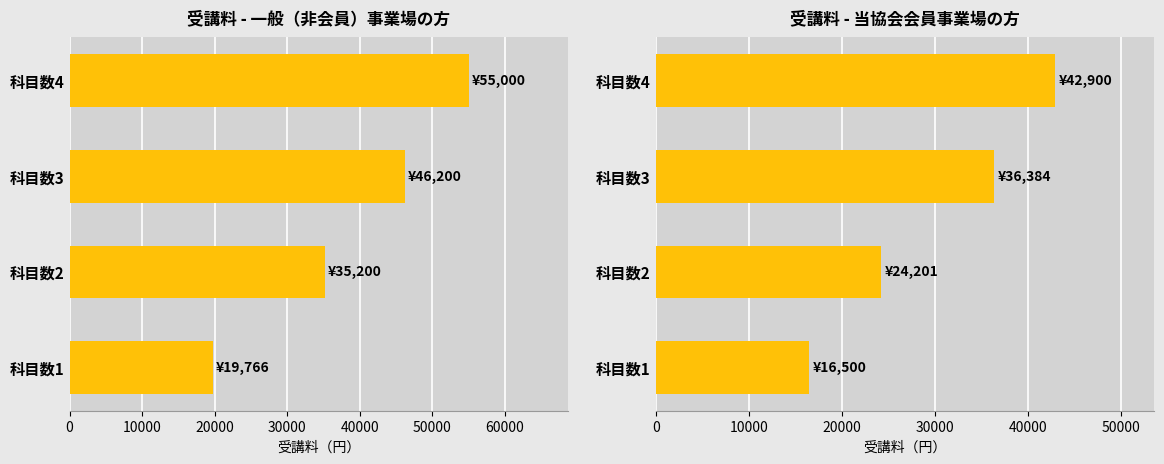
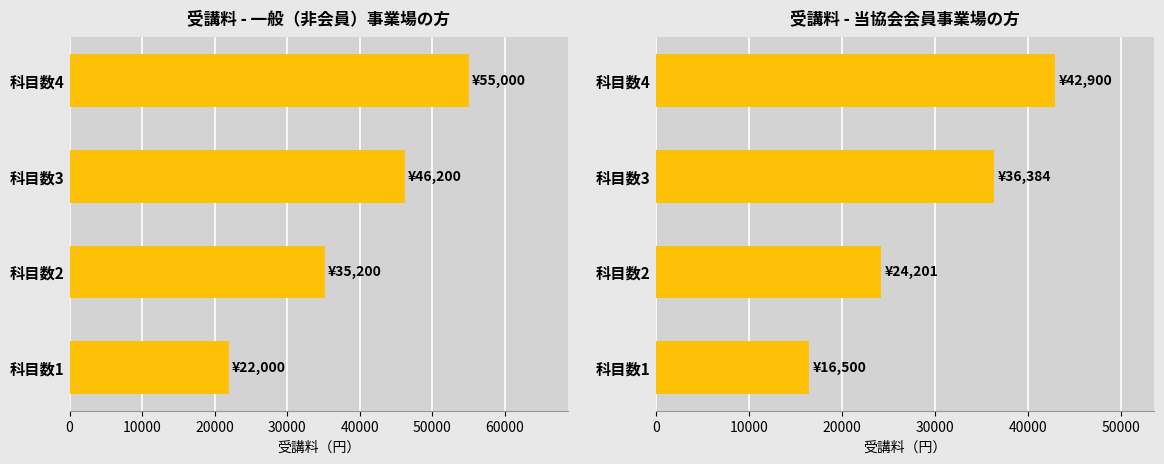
受講料 - 一般（非会員）事業場の方, 科目数1: ¥19,766 -> ¥22,000
